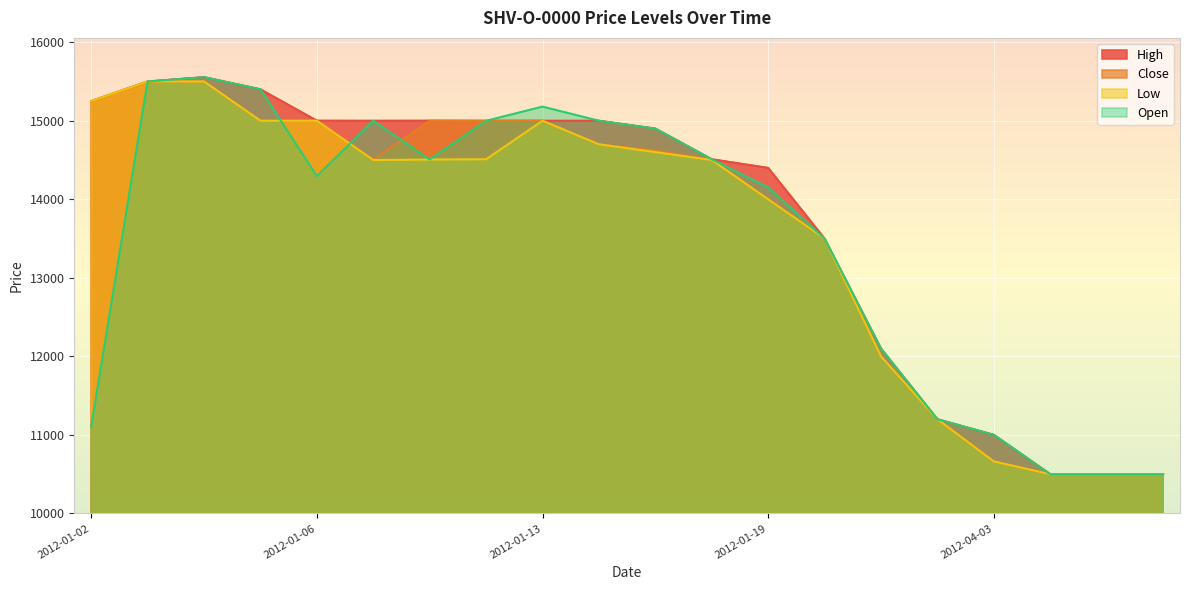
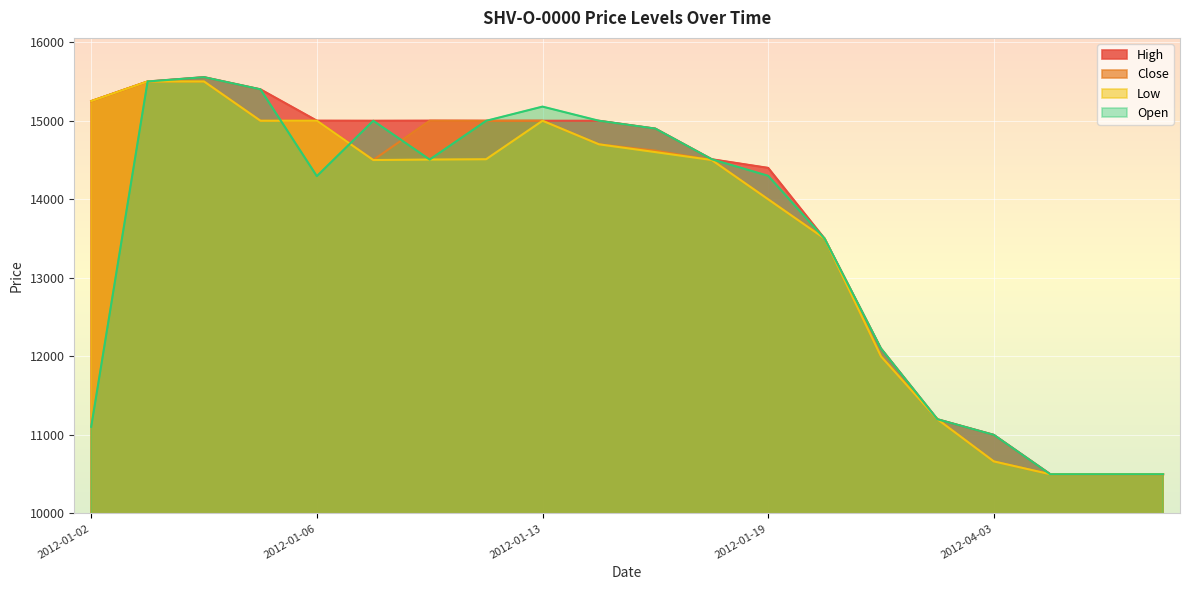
Open, 2012-01-19: 14200 -> 14300
